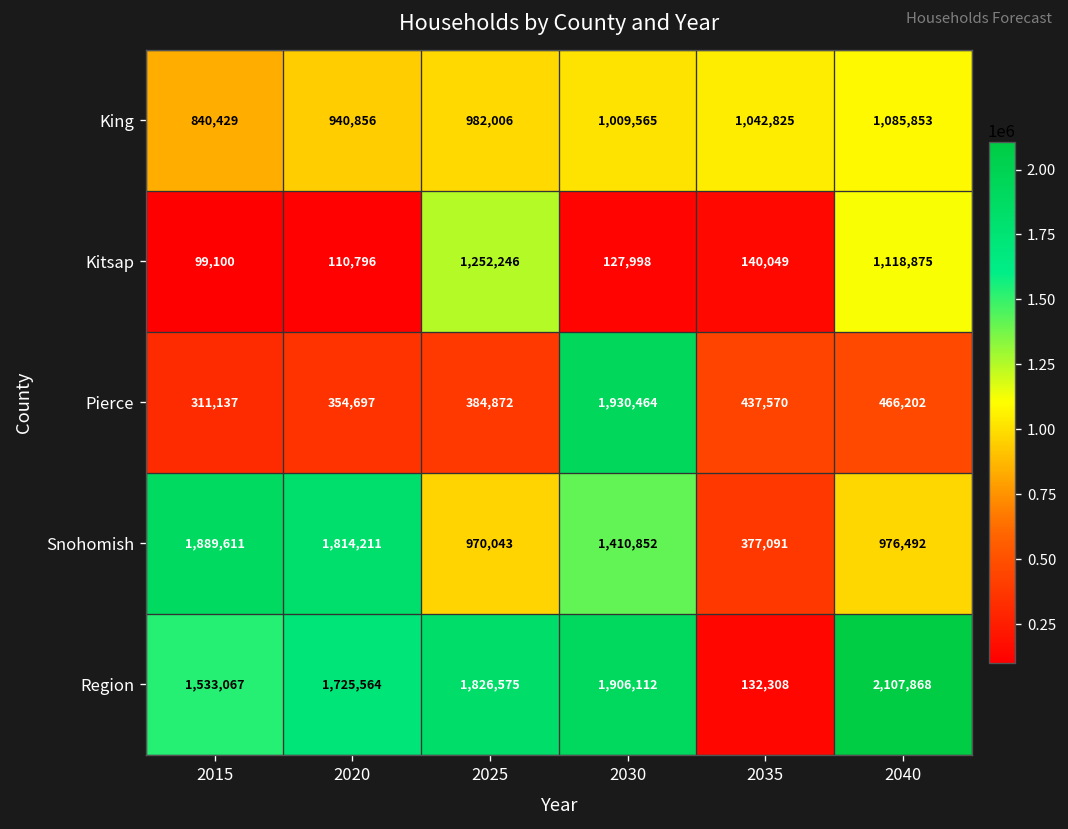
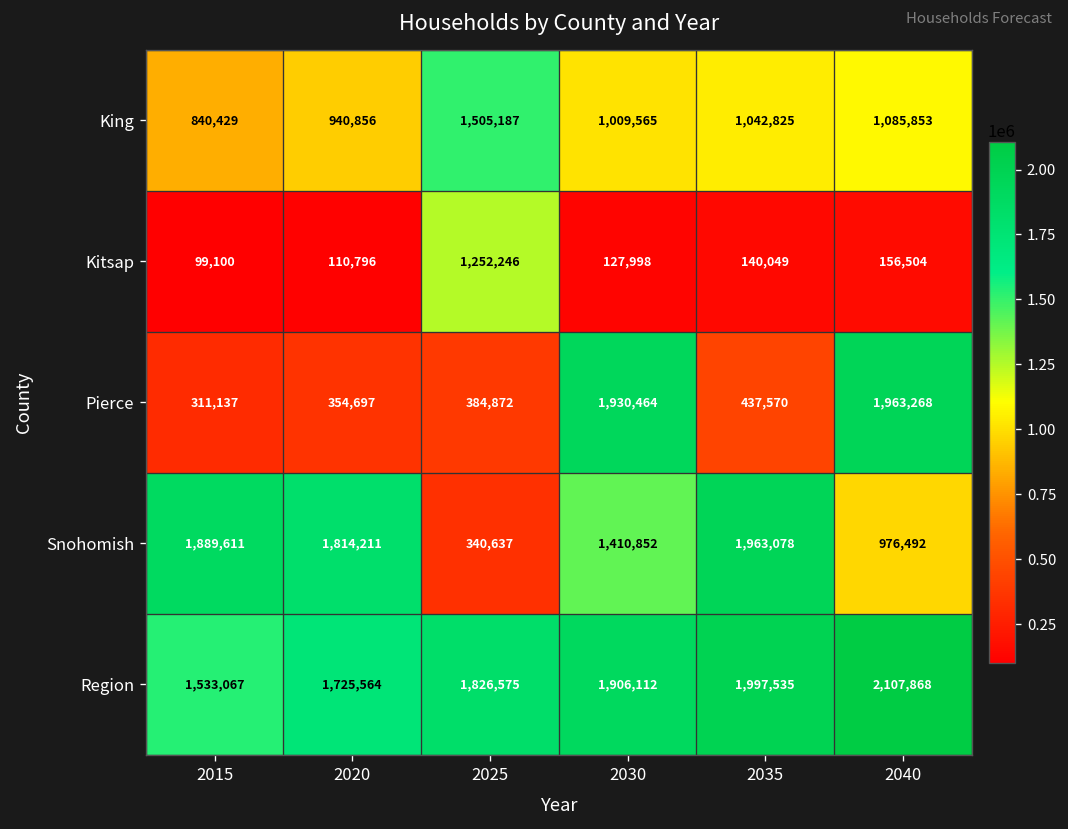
King, 2025: 982,006 -> 1,505,187
Kitsap, 2040: 1,118,875 -> 156,504
Pierce, 2040: 466,202 -> 1,963,268
Snohomish, 2025: 970,043 -> 340,637
Snohomish, 2035: 377,091 -> 1,963,078
Region, 2035: 132,308 -> 1,997,535
